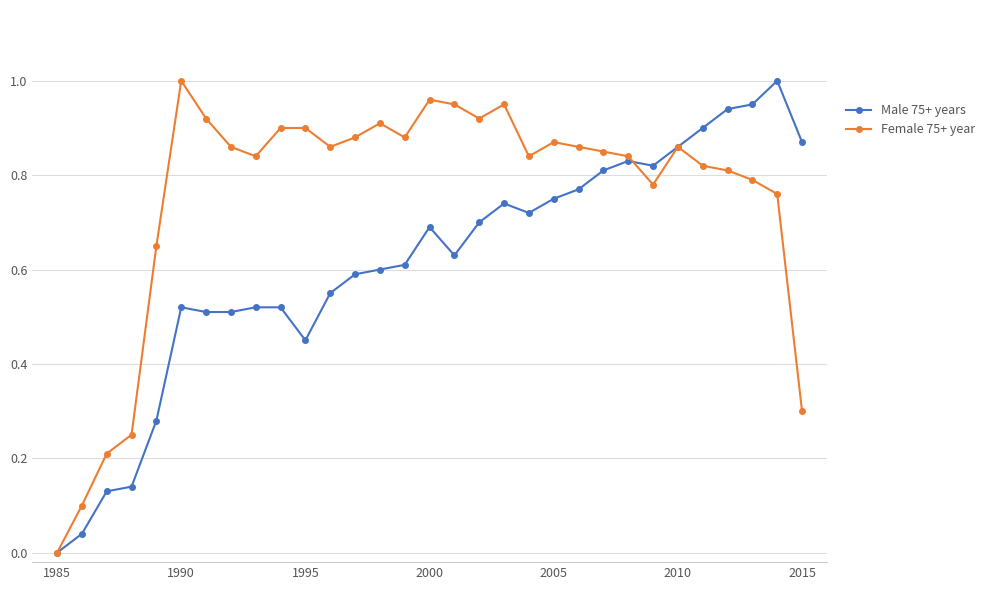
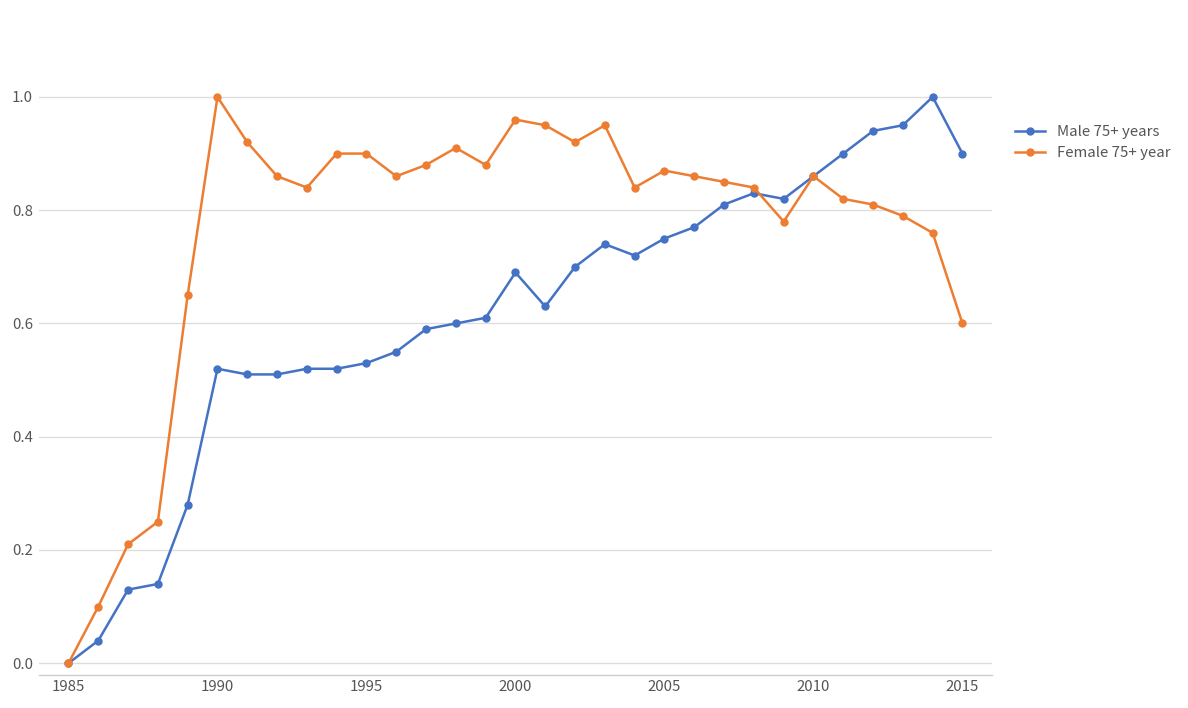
Male 75+ years, 1995: 0.45 -> 0.53
Male 75+ years, 2015: 0.87 -> 0.90
Female 75+ year, 2015: 0.3 -> 0.6
